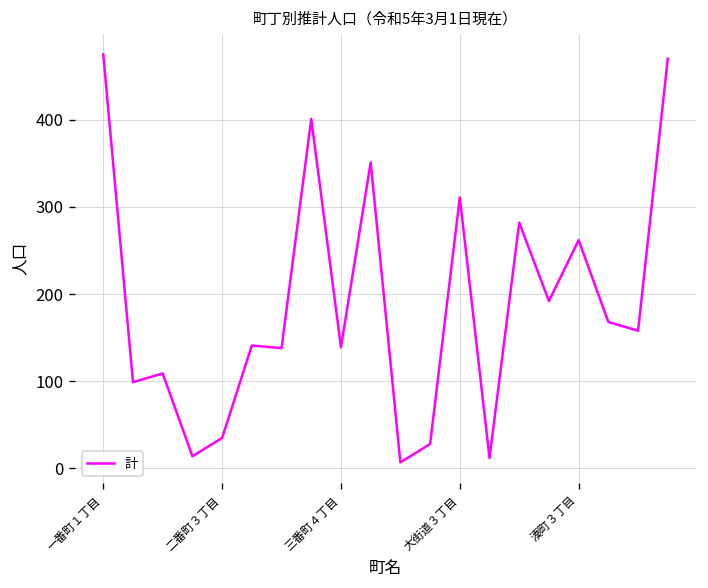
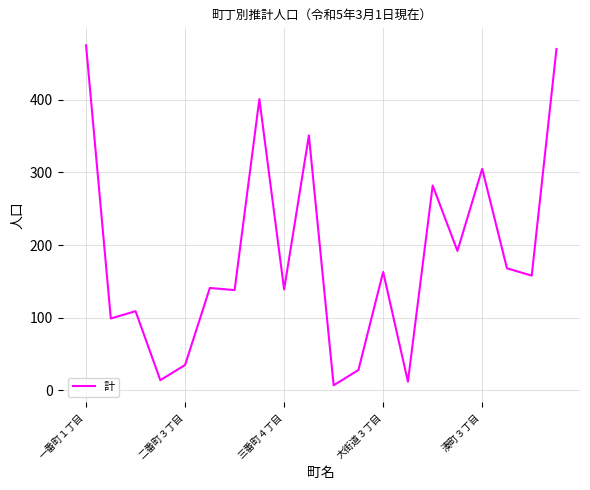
大街道３丁目: 310 -> 160
湊町３丁目: 260 -> 310
